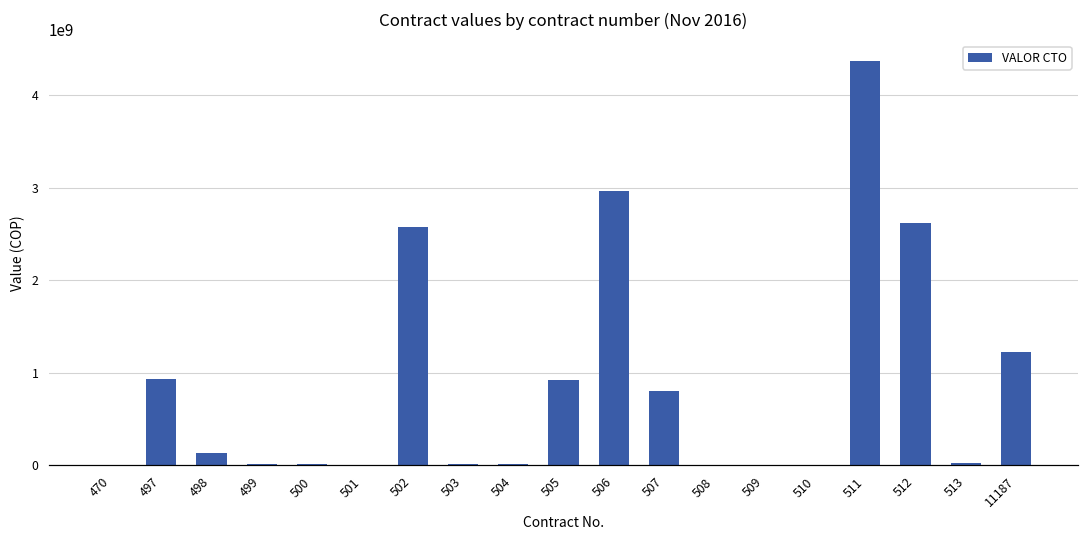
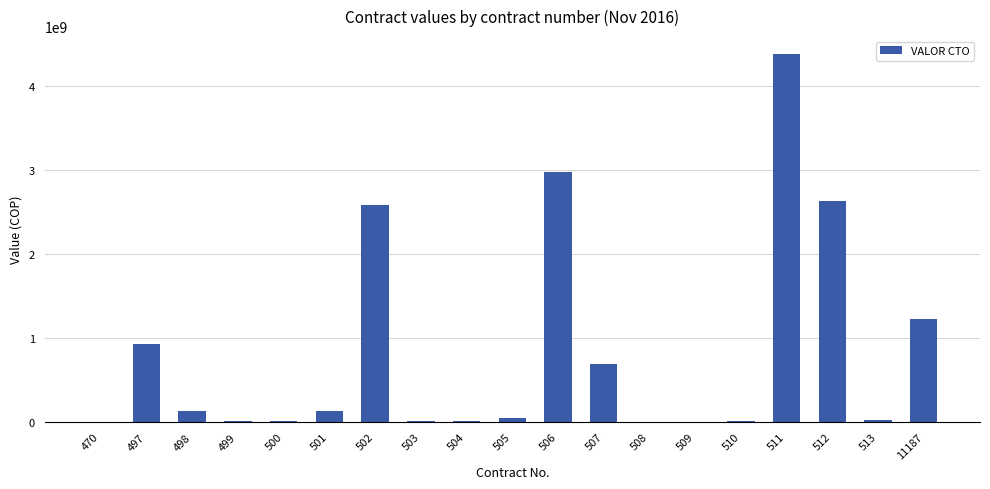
501: 0 -> 100000000
505: 900000000 -> 100000000
507: 800000000 -> 700000000
